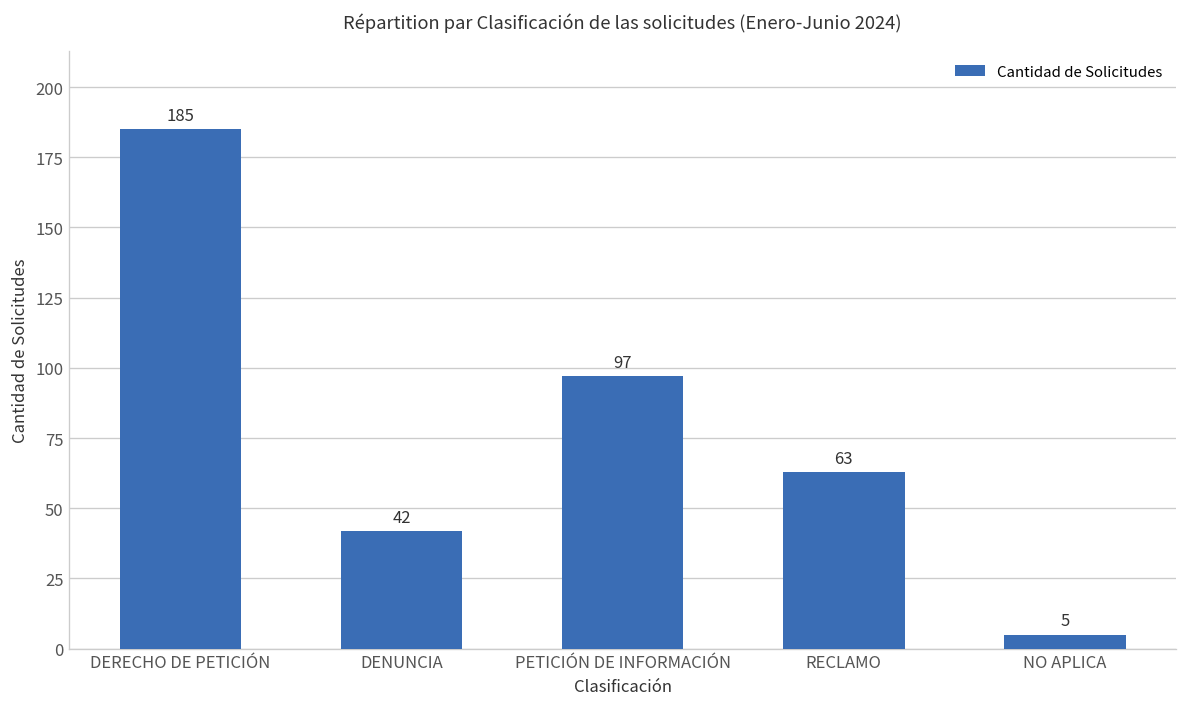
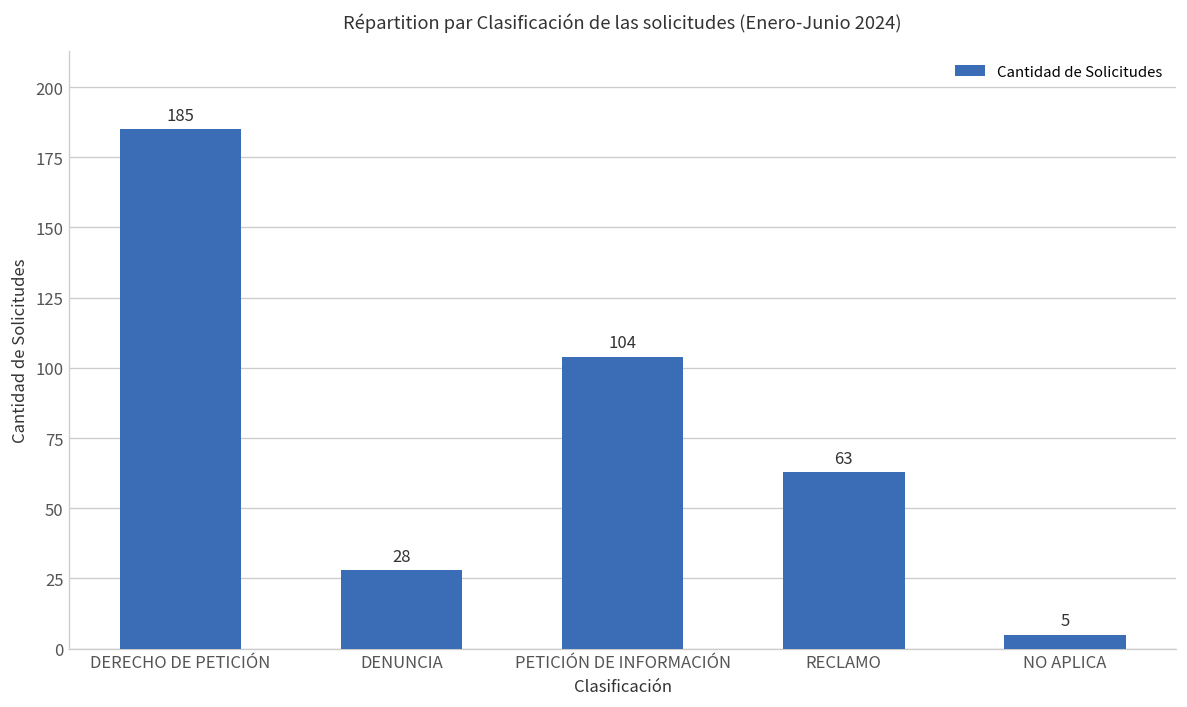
DENUNCIA: 42 -> 28
PETICIÓN DE INFORMACIÓN: 97 -> 104
